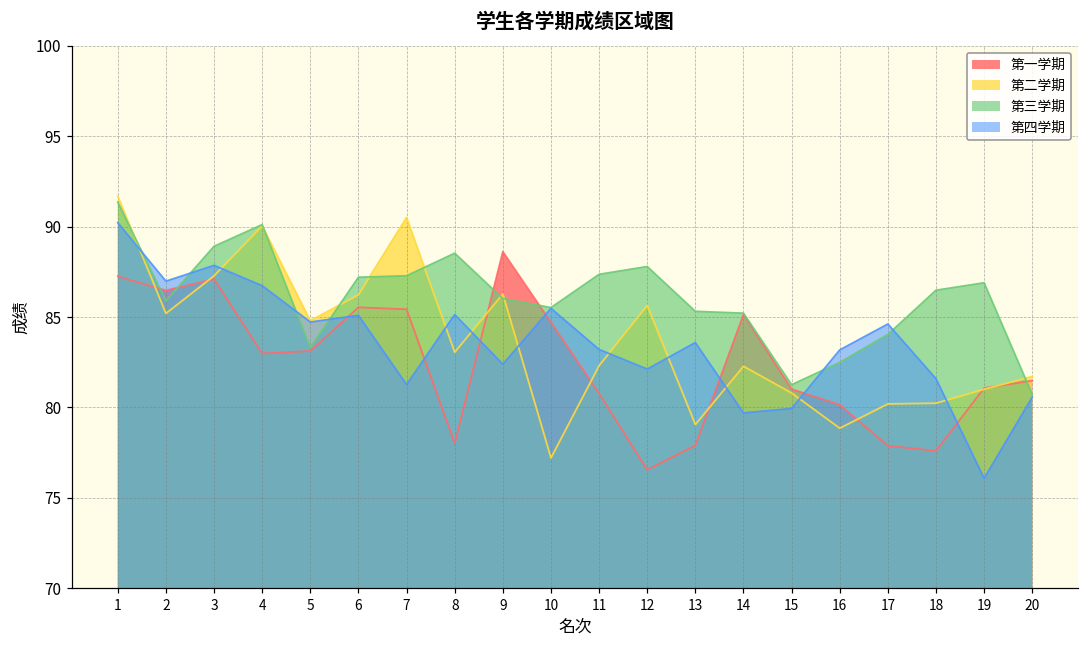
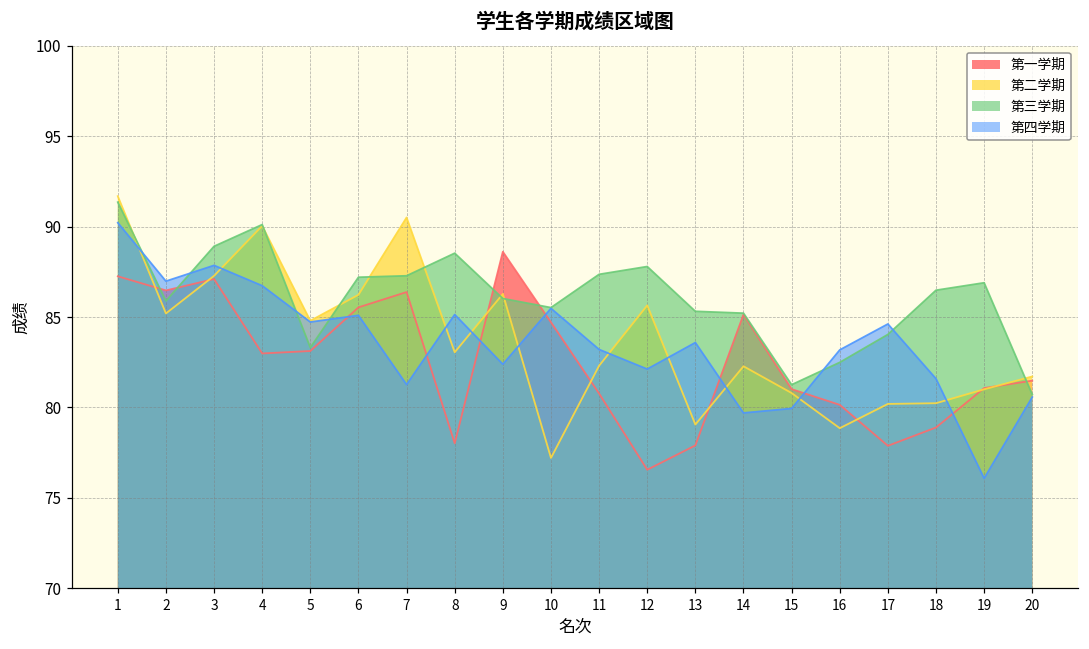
第一学期, 7: 85.4 -> 86.4
第一学期, 18: 77.6 -> 78.9
